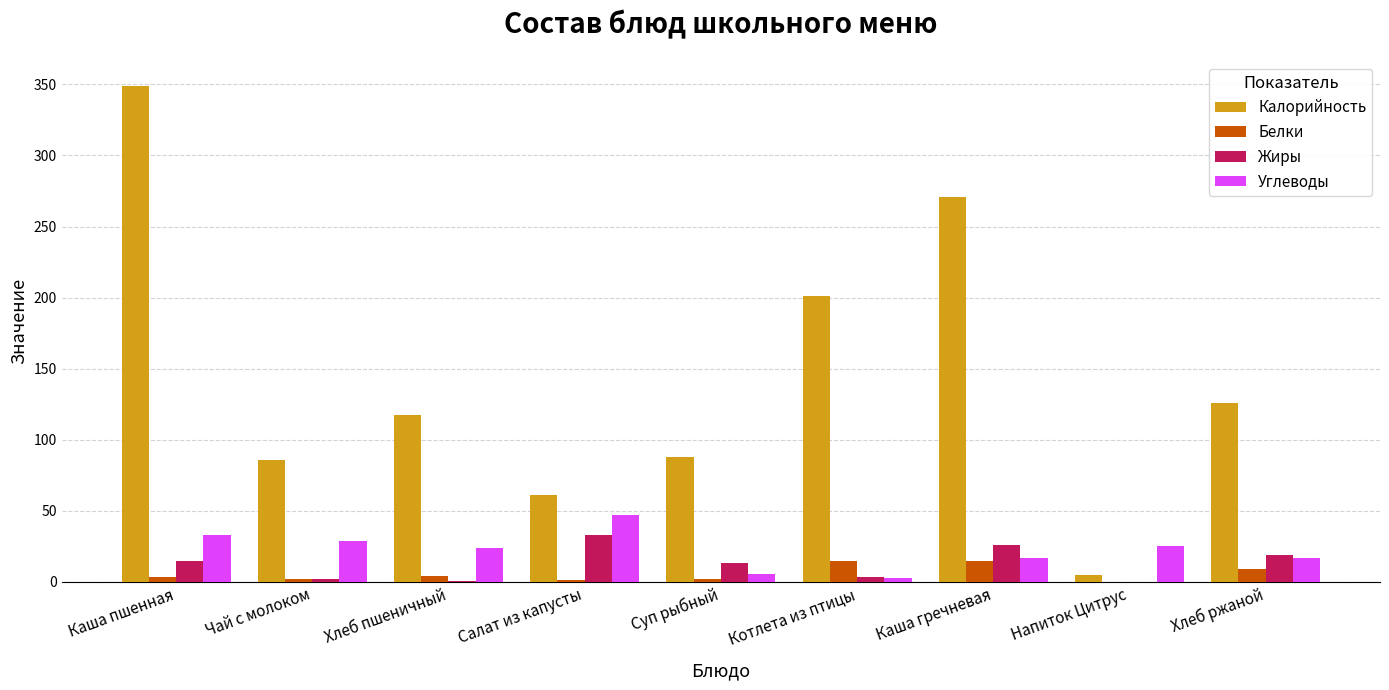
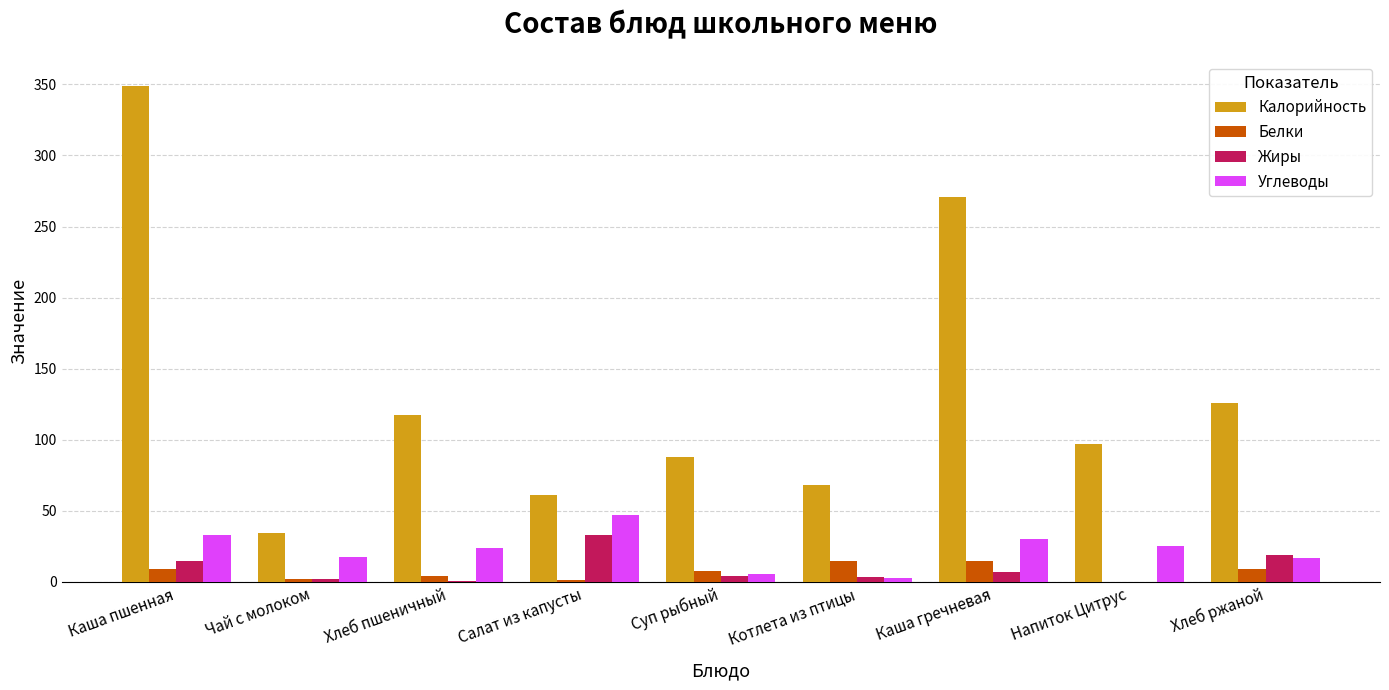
Белки, Каша пшенная: 3 -> 9
Калорийность, Чай с молоком: 86 -> 34
Углеводы, Чай с молоком: 29 -> 17
Белки, Суп рыбный: 2 -> 7
Жиры, Суп рыбный: 13 -> 4
Калорийность, Котлета из птицы: 201 -> 68
Жиры, Каша гречневая: 26 -> 7
Углеводы, Каша гречневая: 17 -> 30
Калорийность, Напиток Цитрус: 5 -> 97
